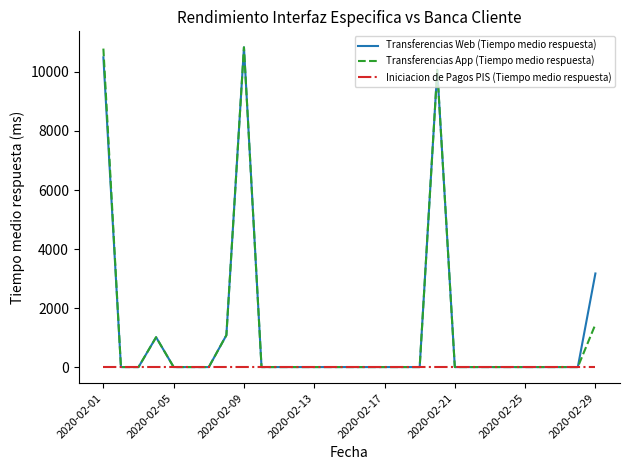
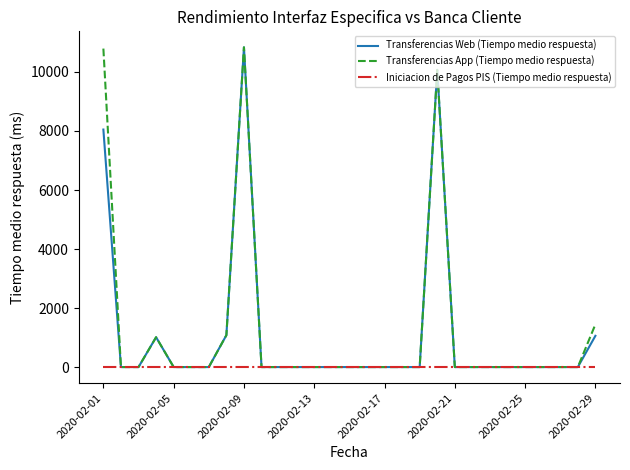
Transferencias Web (Tiempo medio respuesta), 2020-02-01: 10500 -> 8000
Transferencias Web (Tiempo medio respuesta), 2020-02-29: 3200 -> 1100
